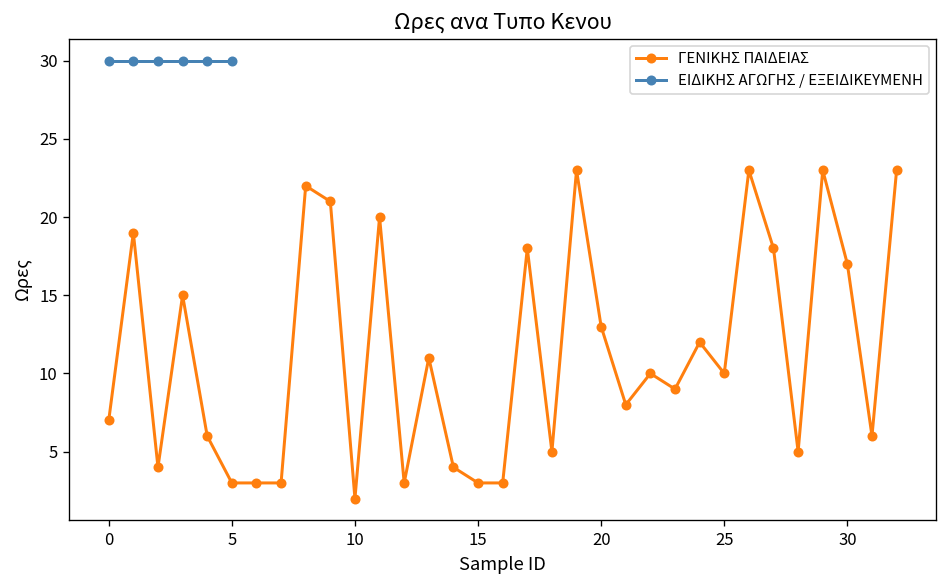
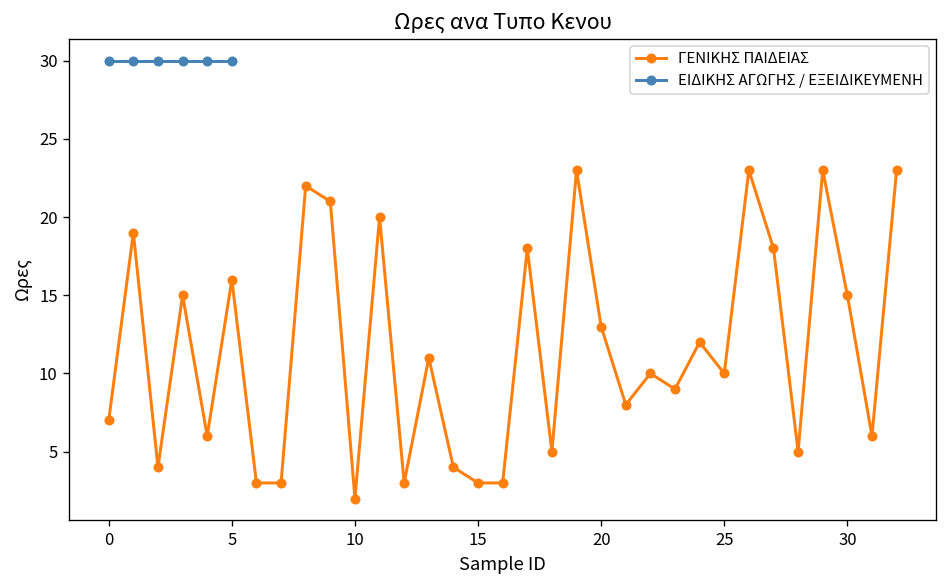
ΓΕΝΙΚΗΣ ΠΑΙΔΕΙΑΣ, 5: 3 -> 16
ΓΕΝΙΚΗΣ ΠΑΙΔΕΙΑΣ, 30: 17 -> 15
